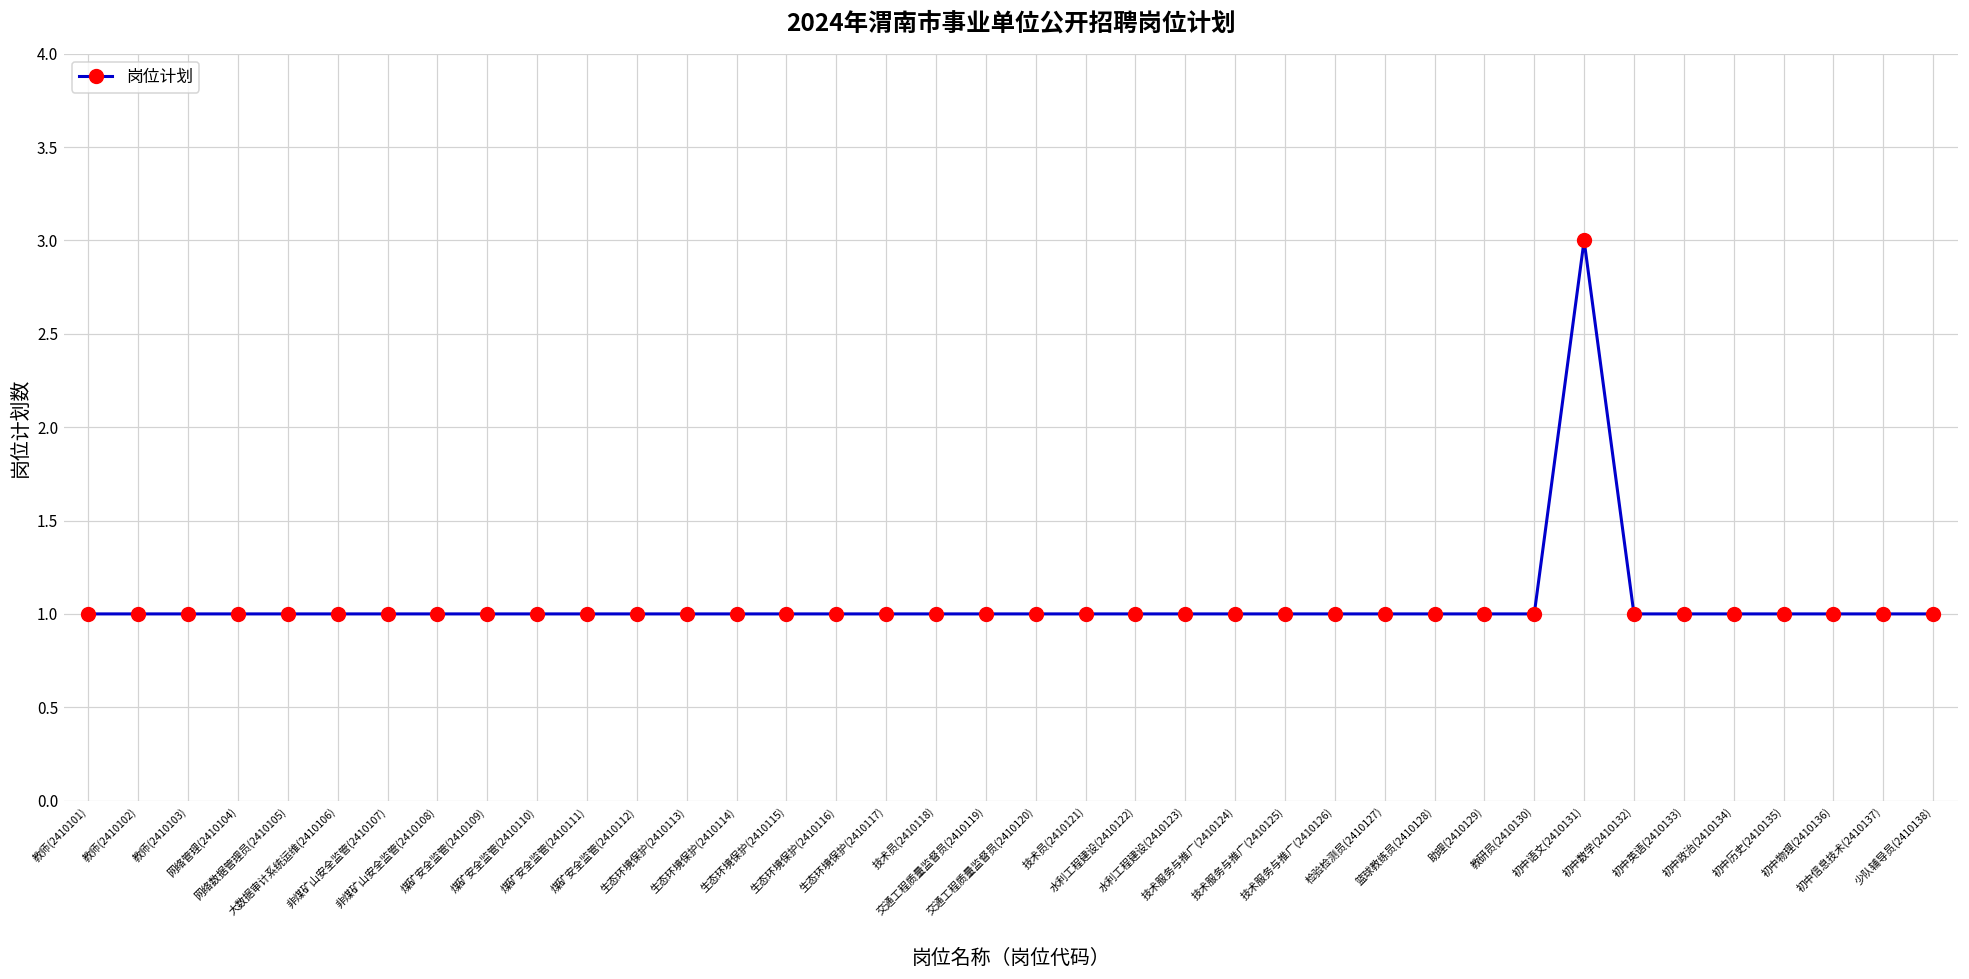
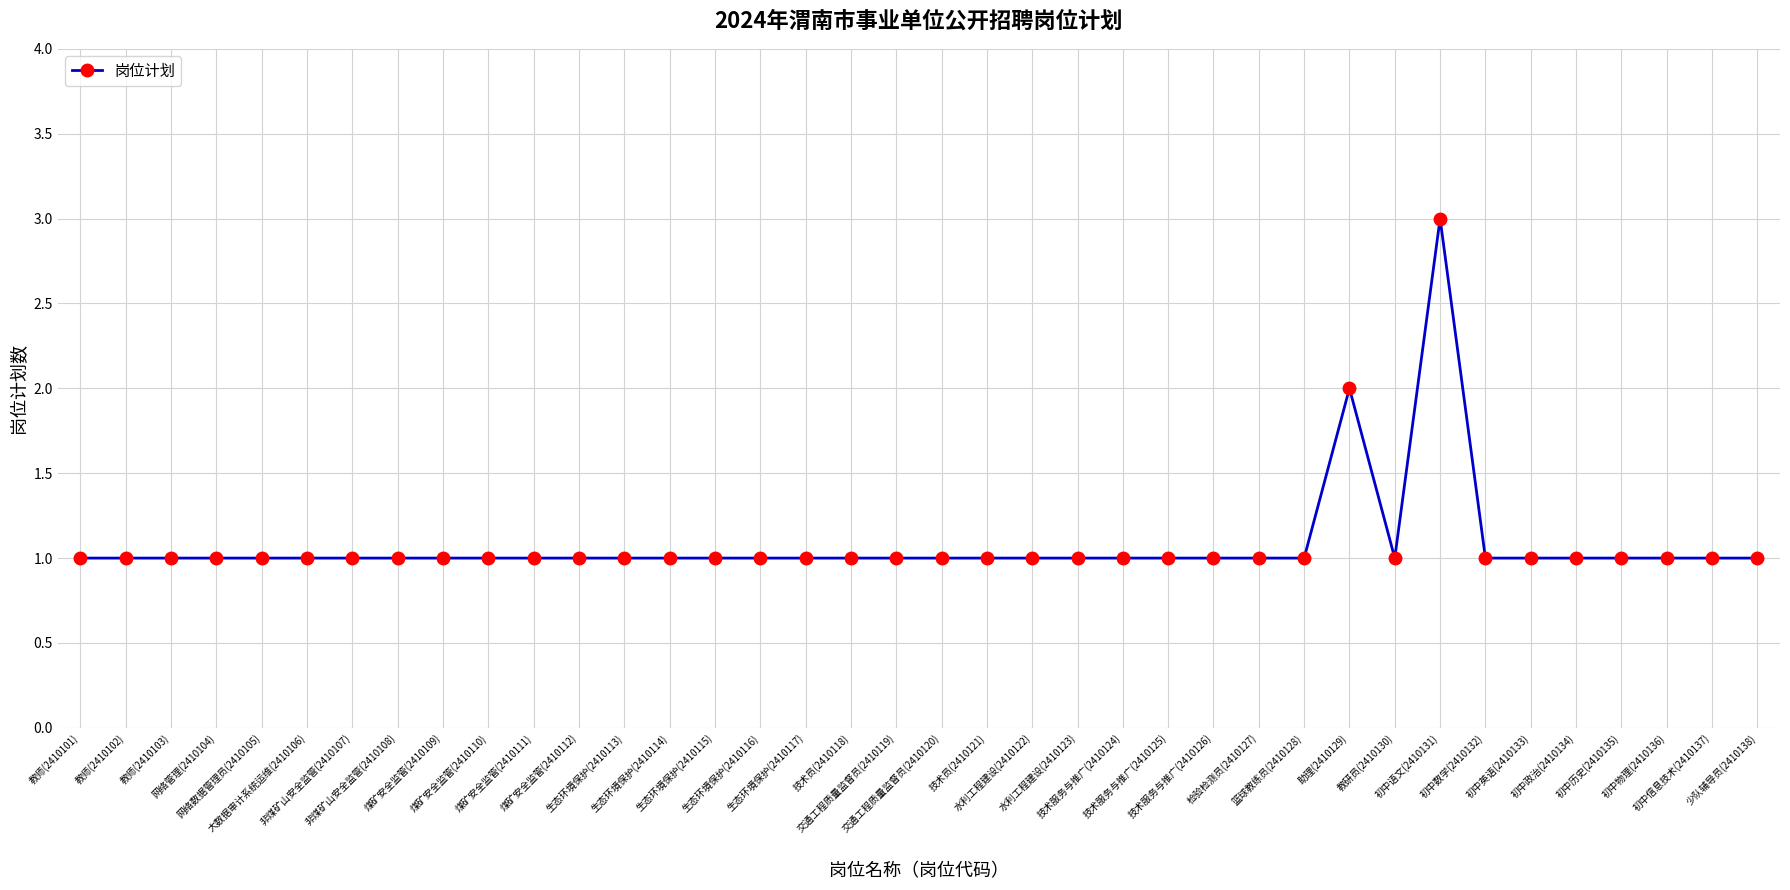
助理(2410129): 1 -> 2
